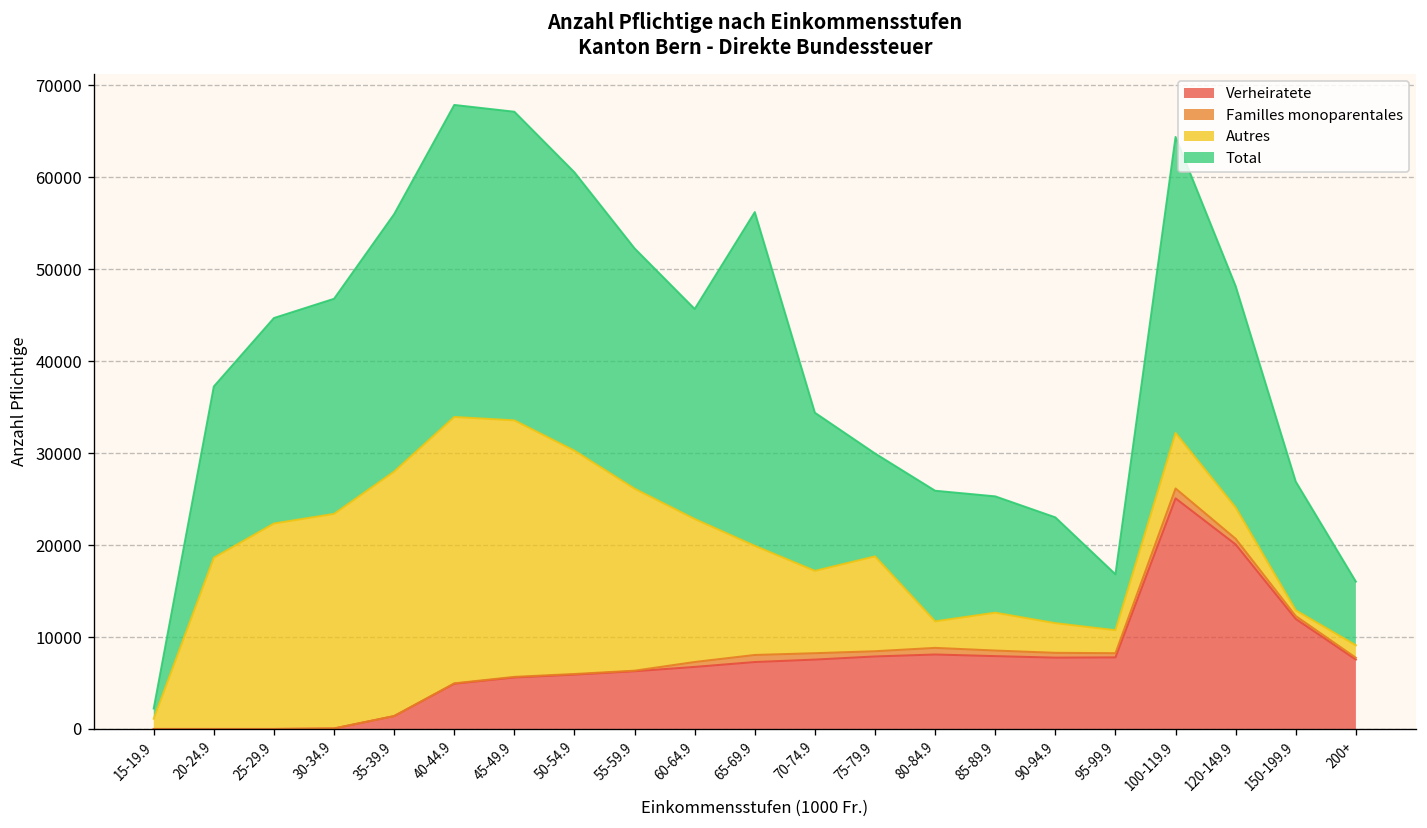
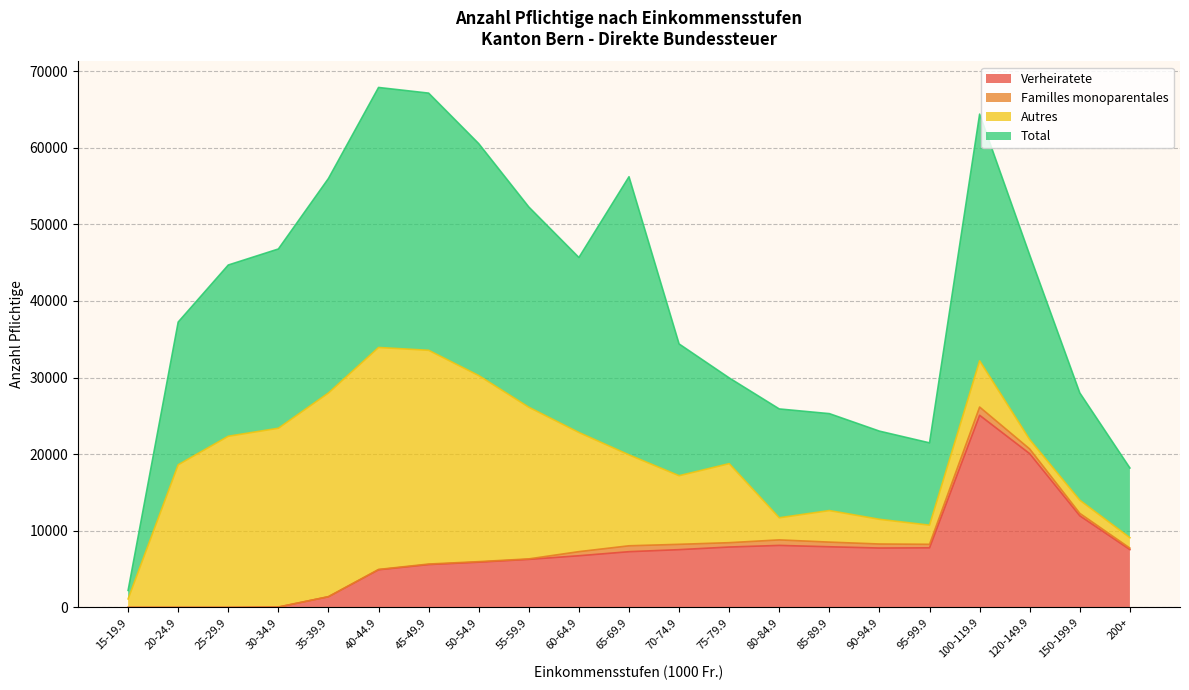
Total, 95-99.9: 6000 -> 11000
Autres, 120-149.9: 3000 -> 1000
Autres, 150-199.9: 1000 -> 2000
Total, 200+: 7000 -> 9000
